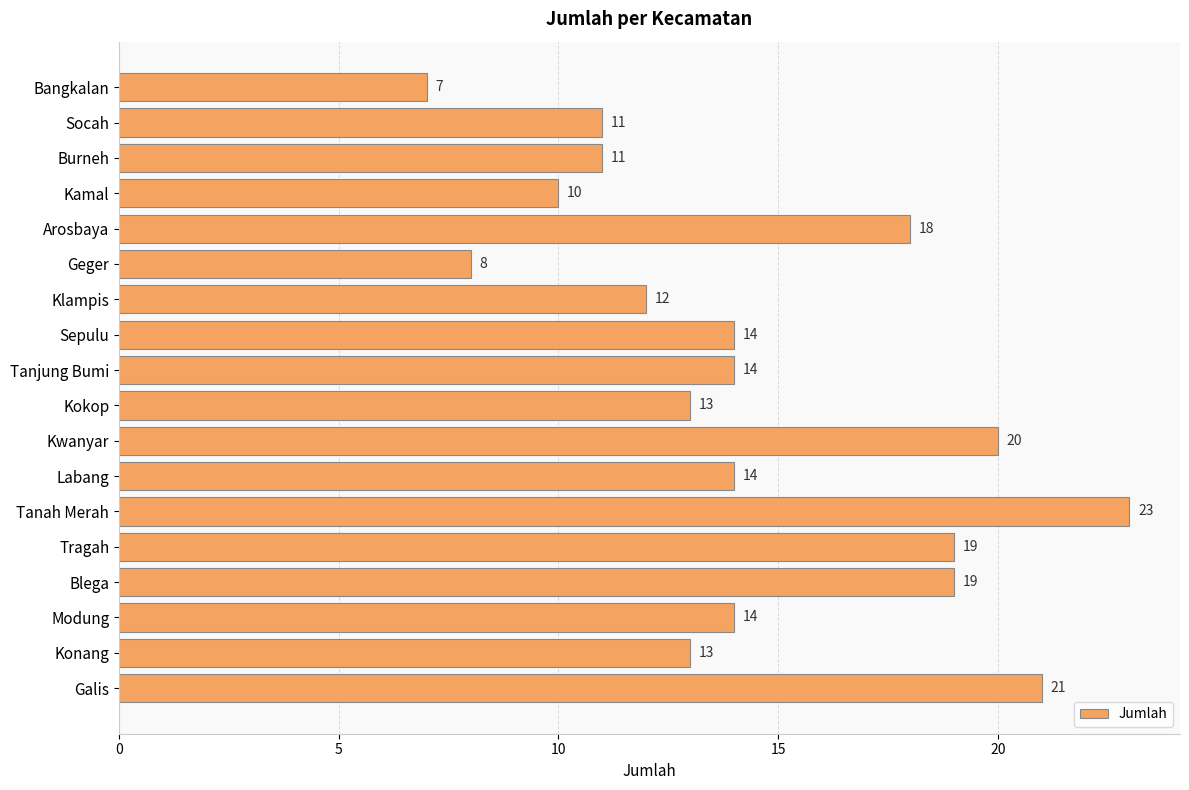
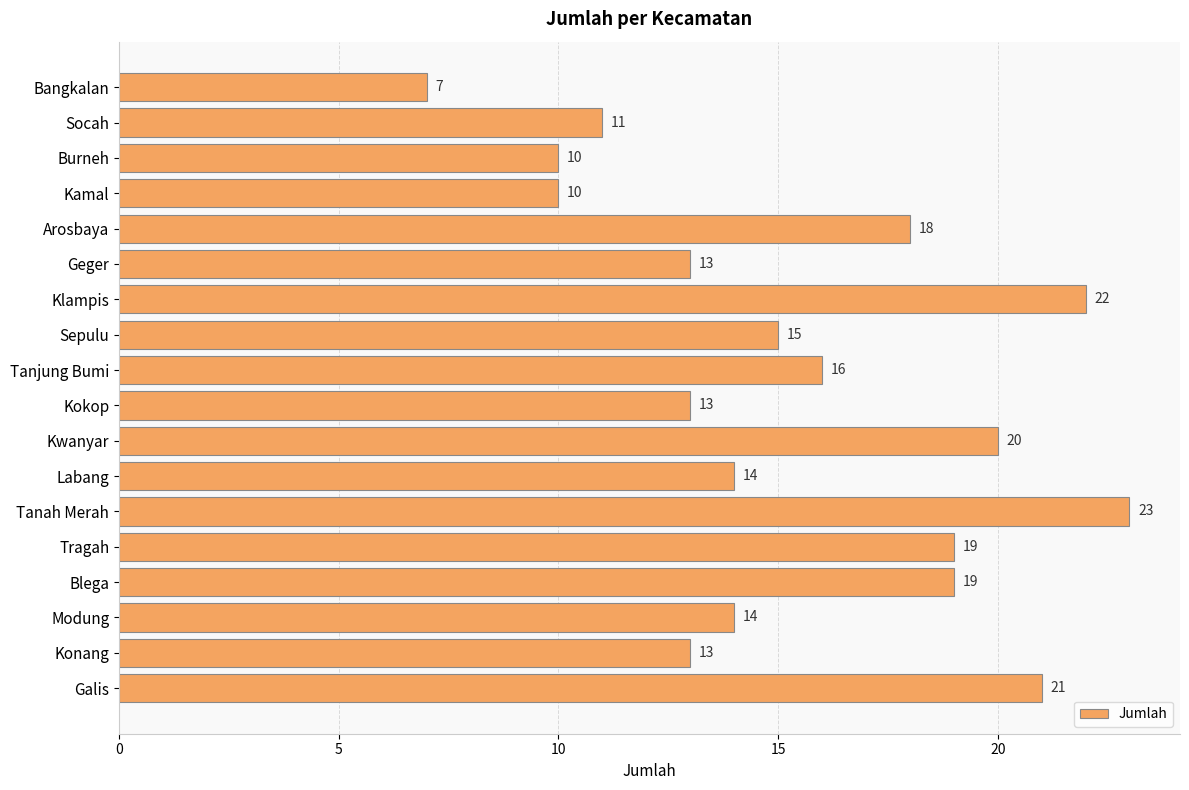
Burneh: 11 -> 10
Geger: 8 -> 13
Klampis: 12 -> 22
Sepulu: 14 -> 15
Tanjung Bumi: 14 -> 16
